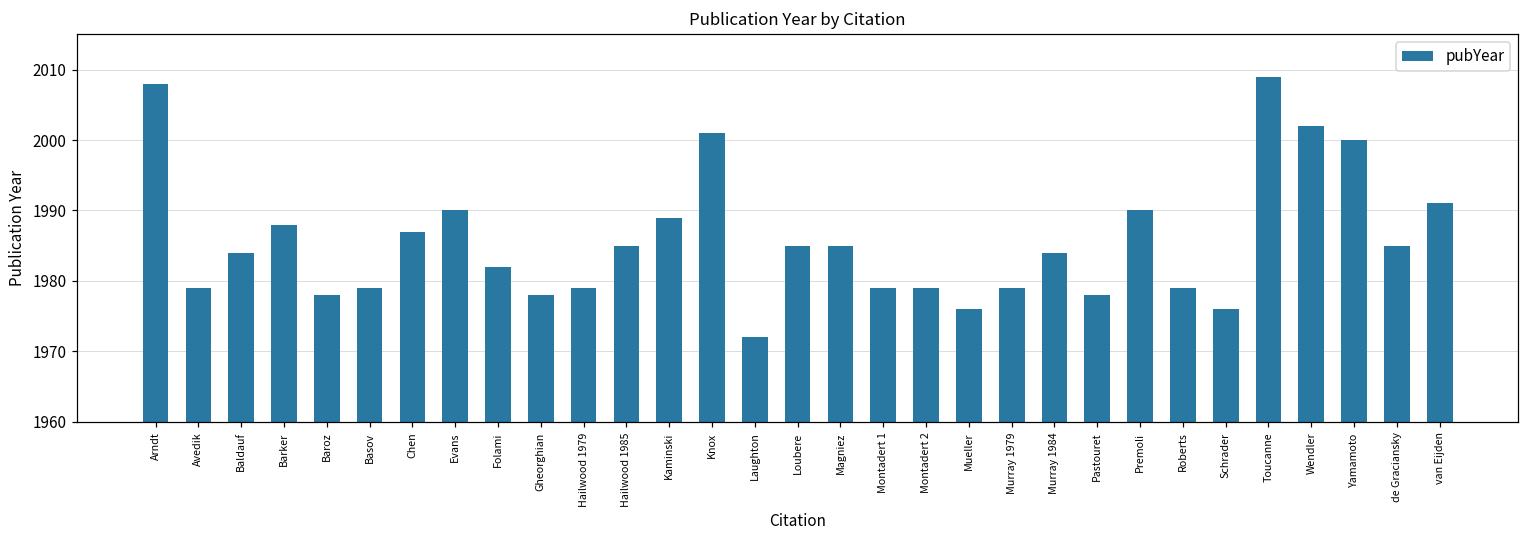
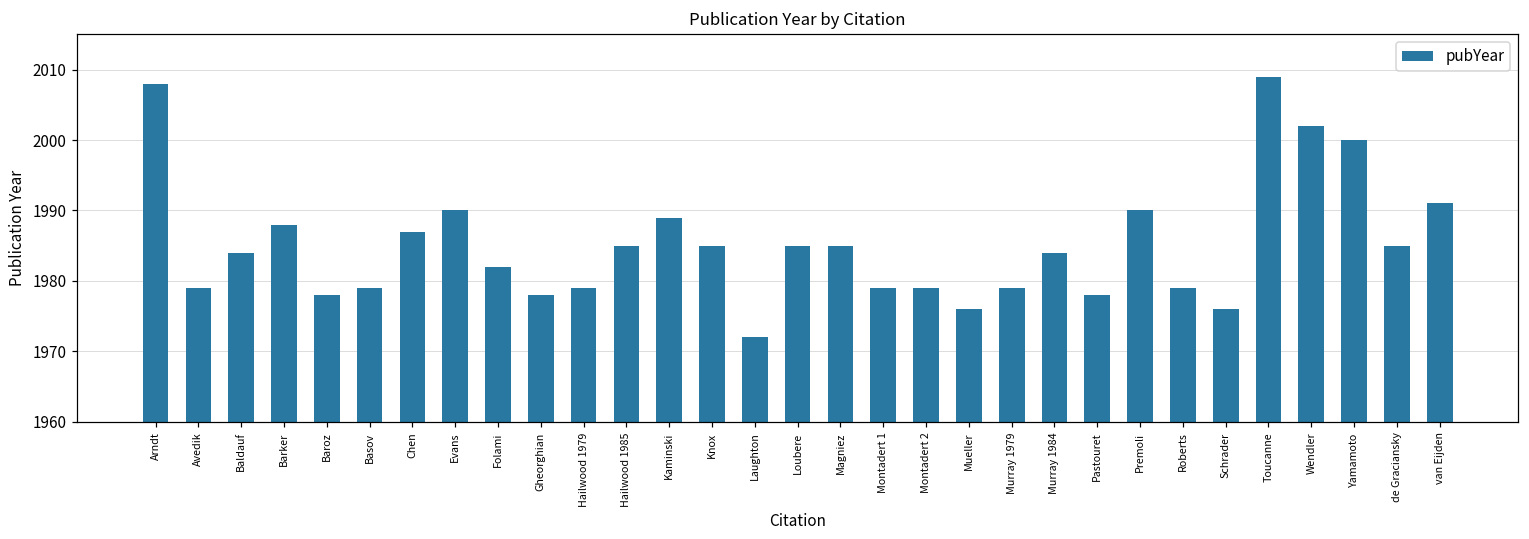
Knox: 2001 -> 1985
